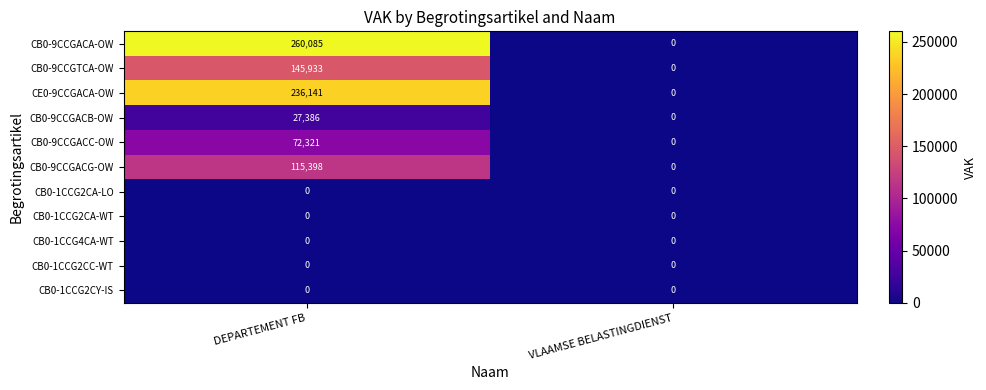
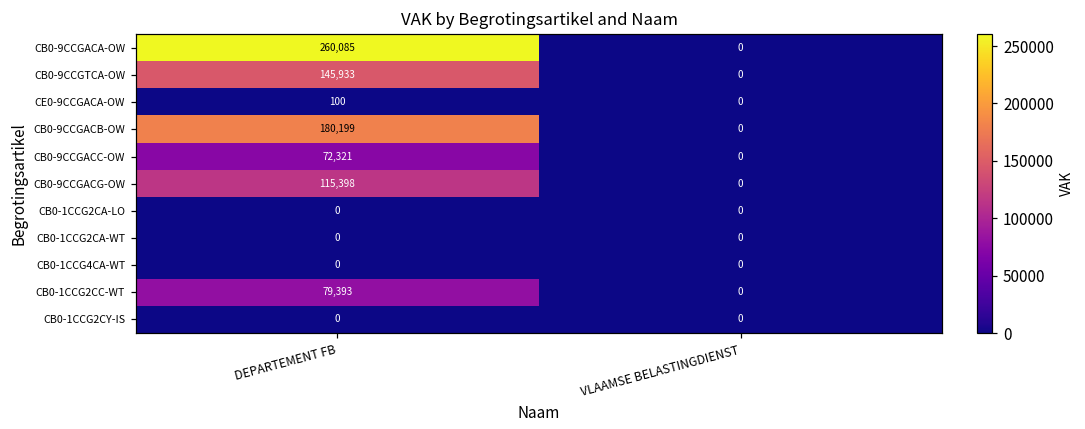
CE0-9CCGACA-OW, DEPARTEMENT FB: 236,141 -> 100
CB0-9CCGACB-OW, DEPARTEMENT FB: 27,386 -> 180,199
CB0-1CCG2CC-WT, DEPARTEMENT FB: 0 -> 79,393
